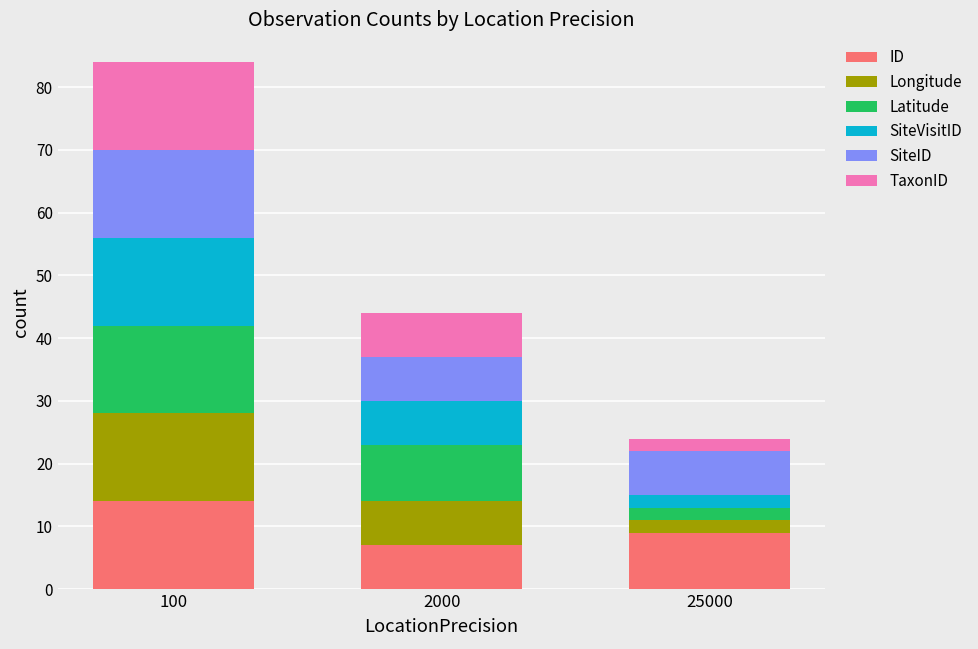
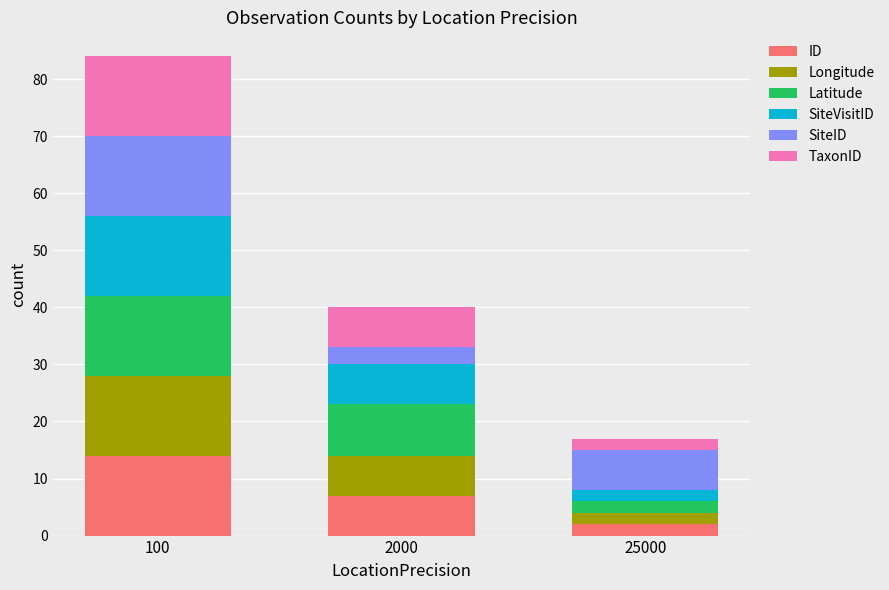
SiteID, 2000: 7 -> 3
ID, 25000: 9 -> 2
